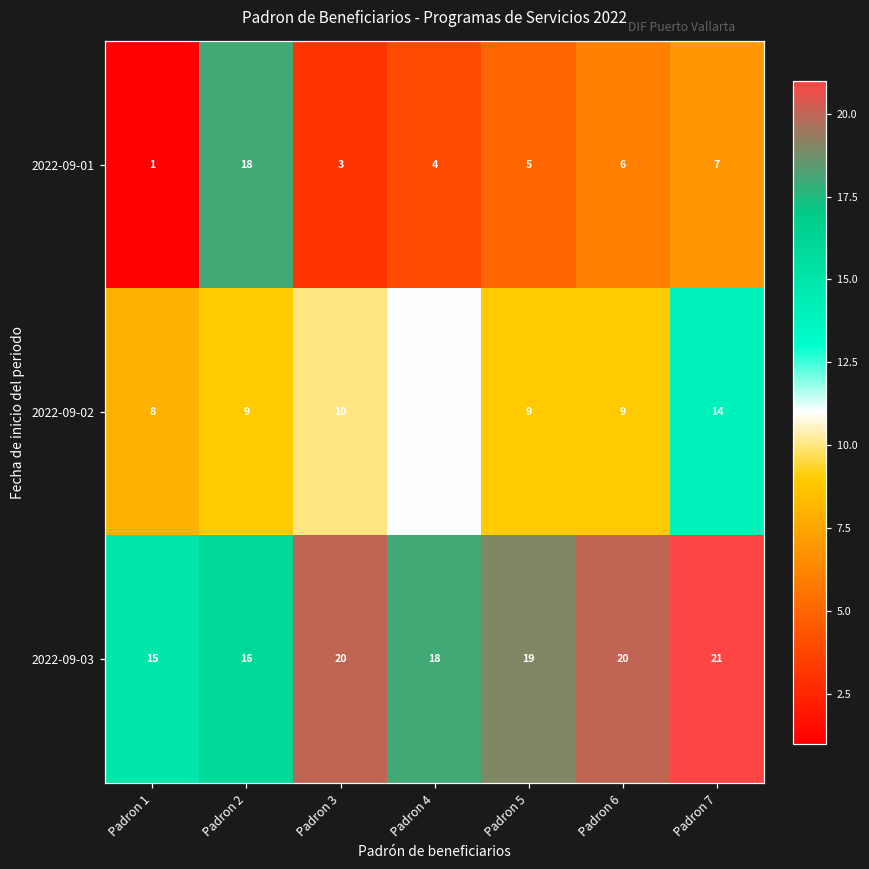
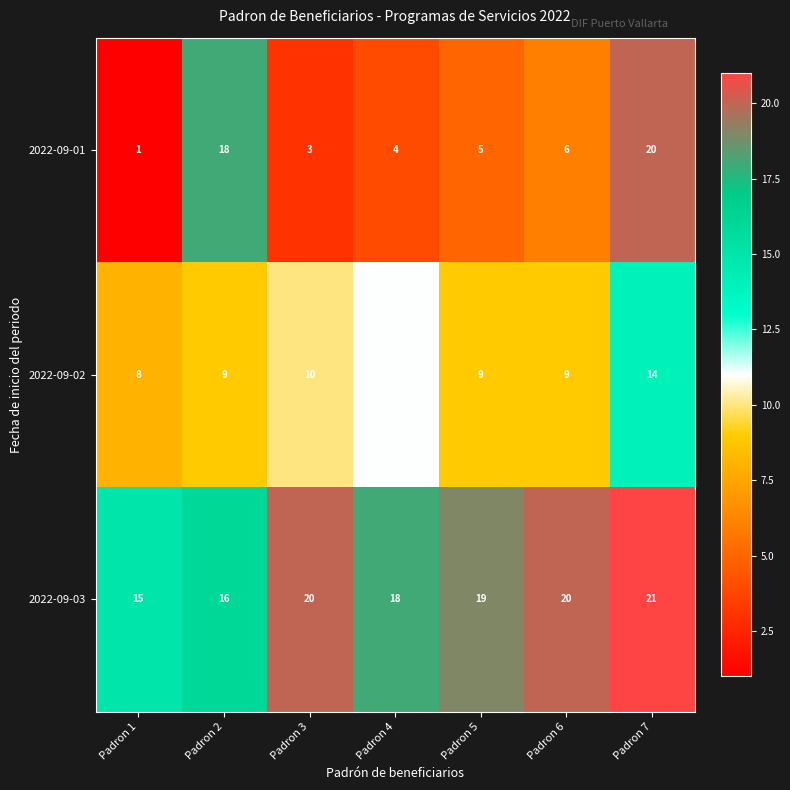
2022-09-01, Padron 7: 7 -> 20
